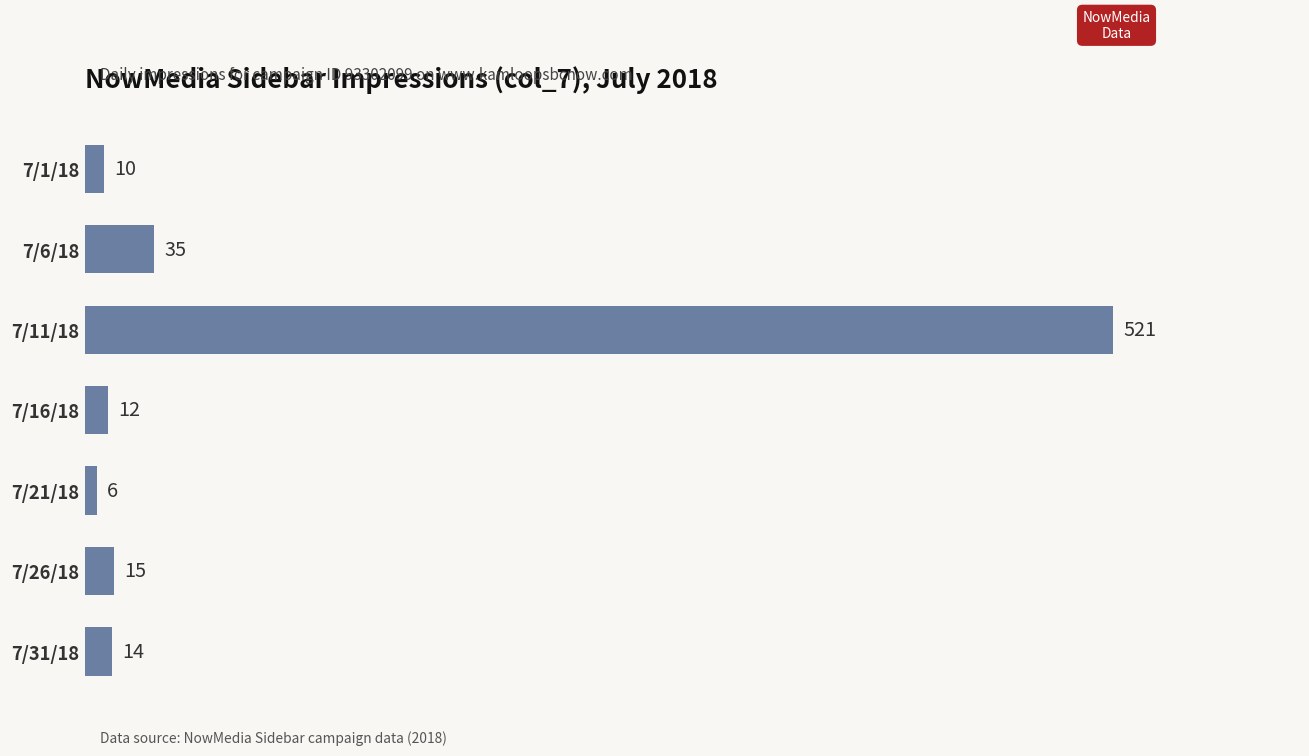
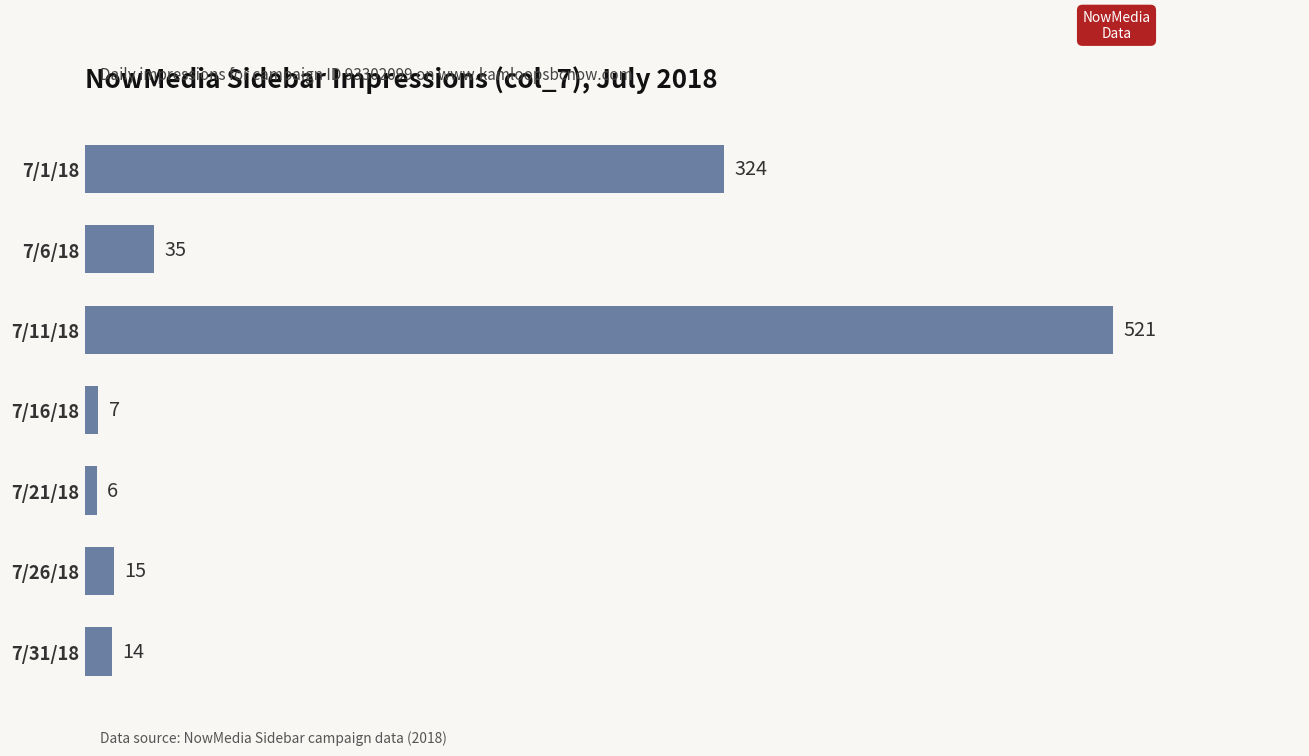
7/1/18: 10 -> 324
7/16/18: 12 -> 7
